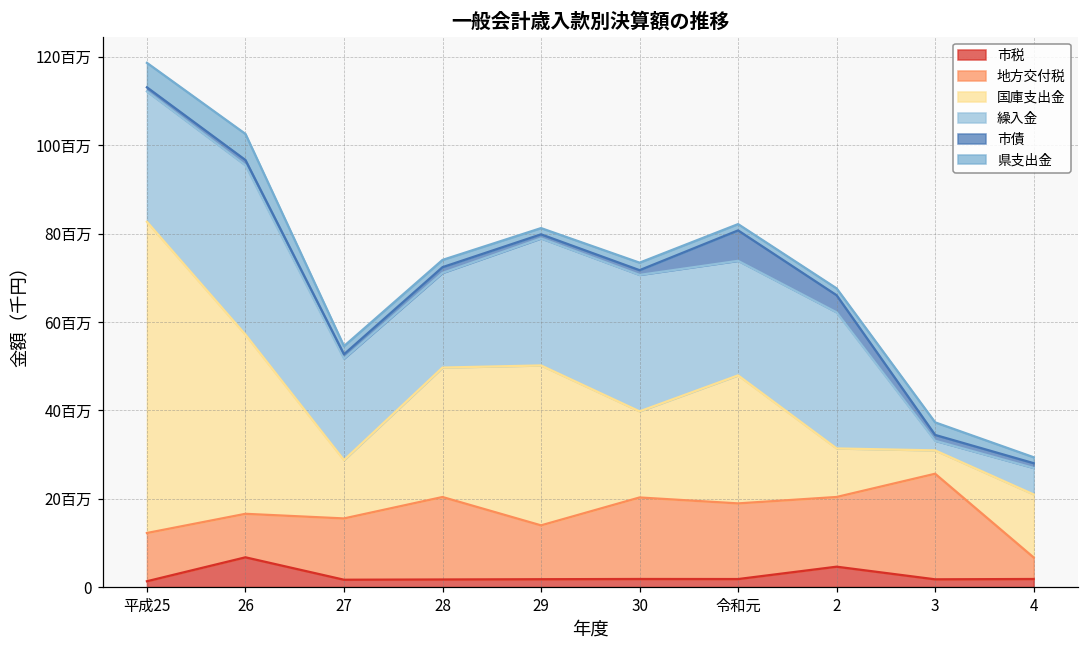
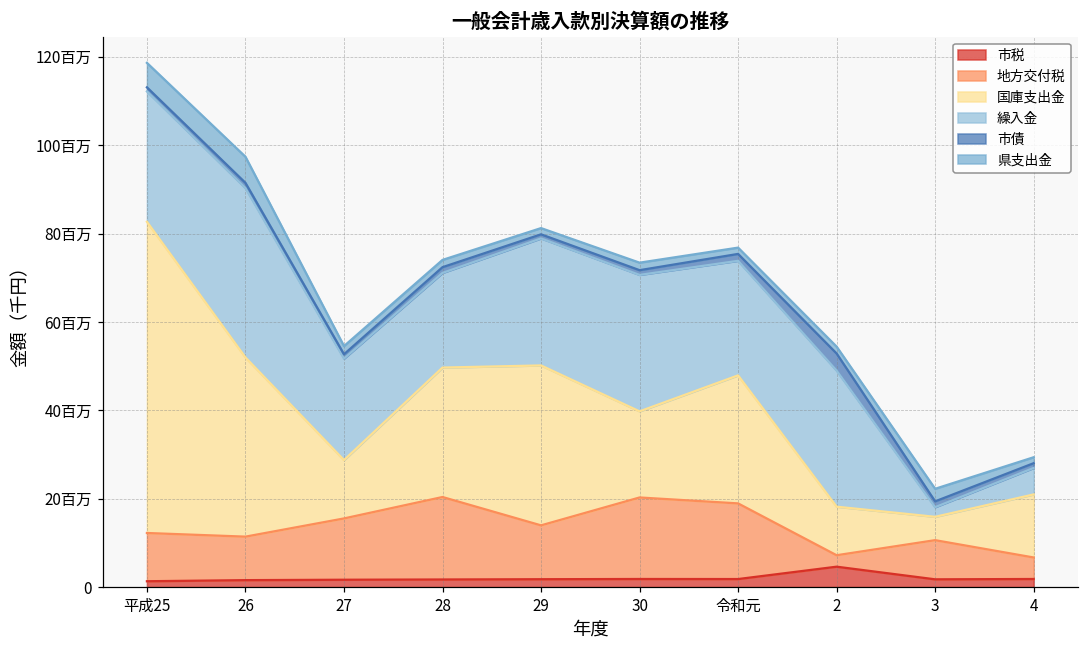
市税, 26: 7百万 -> 2百万
市債, 令和元: 7百万 -> 2百万
地方交付税, 2: 16百万 -> 3百万
地方交付税, 3: 24百万 -> 9百万
